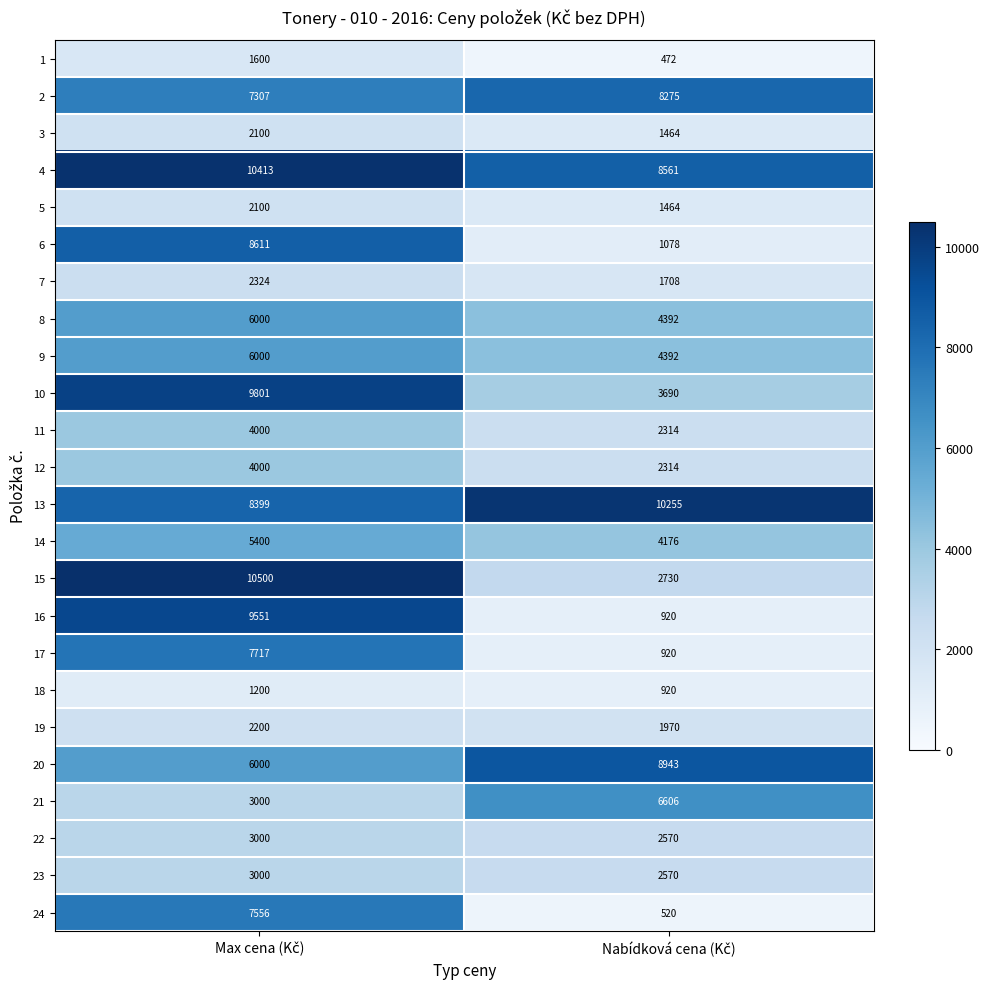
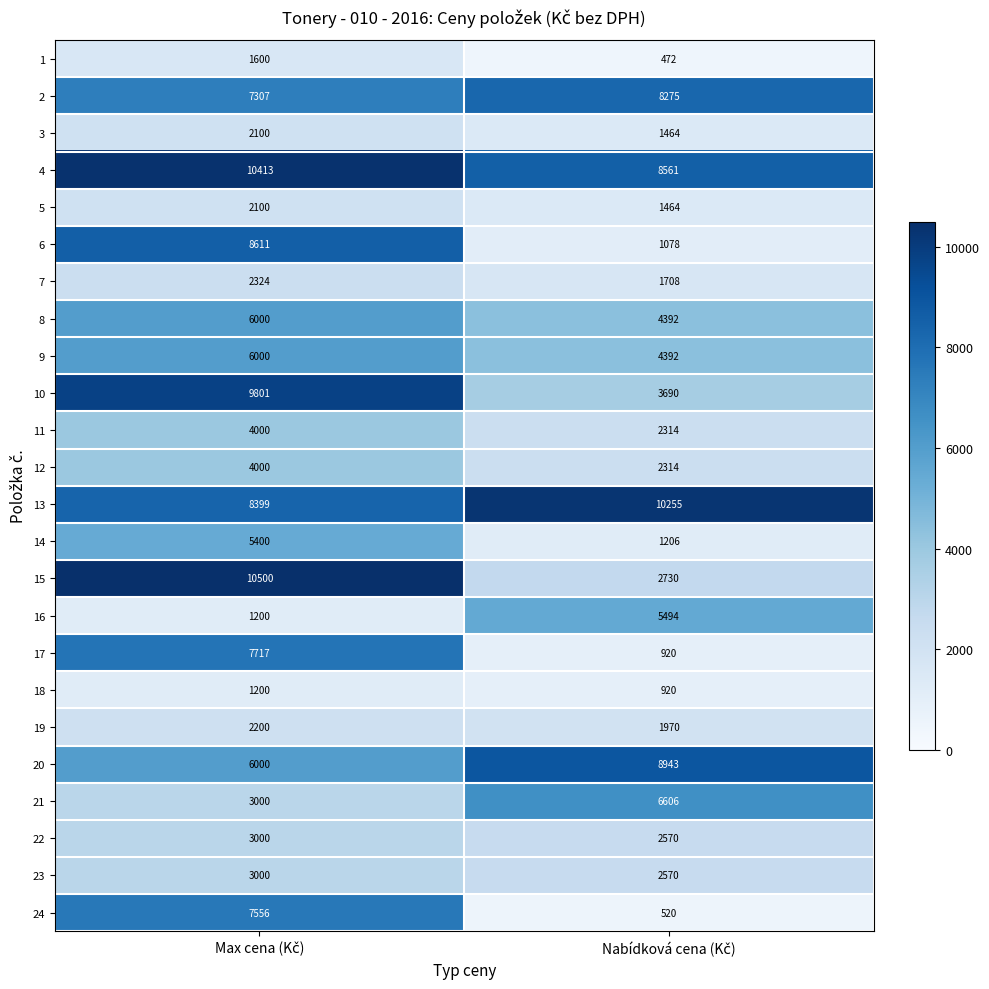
14, Nabídková cena (Kč): 4176 -> 1206
16, Max cena (Kč): 9551 -> 1200
16, Nabídková cena (Kč): 920 -> 5494
